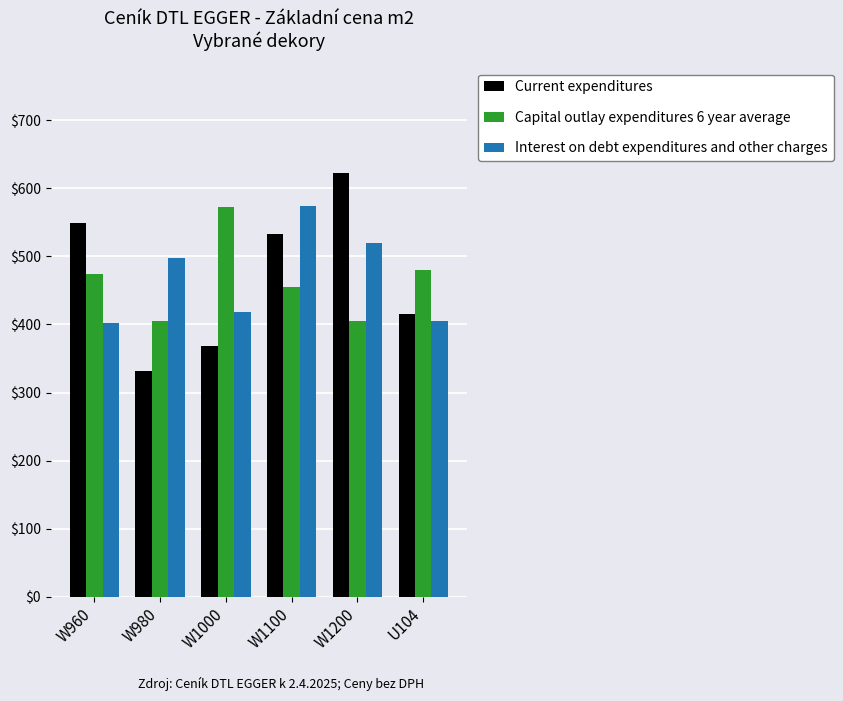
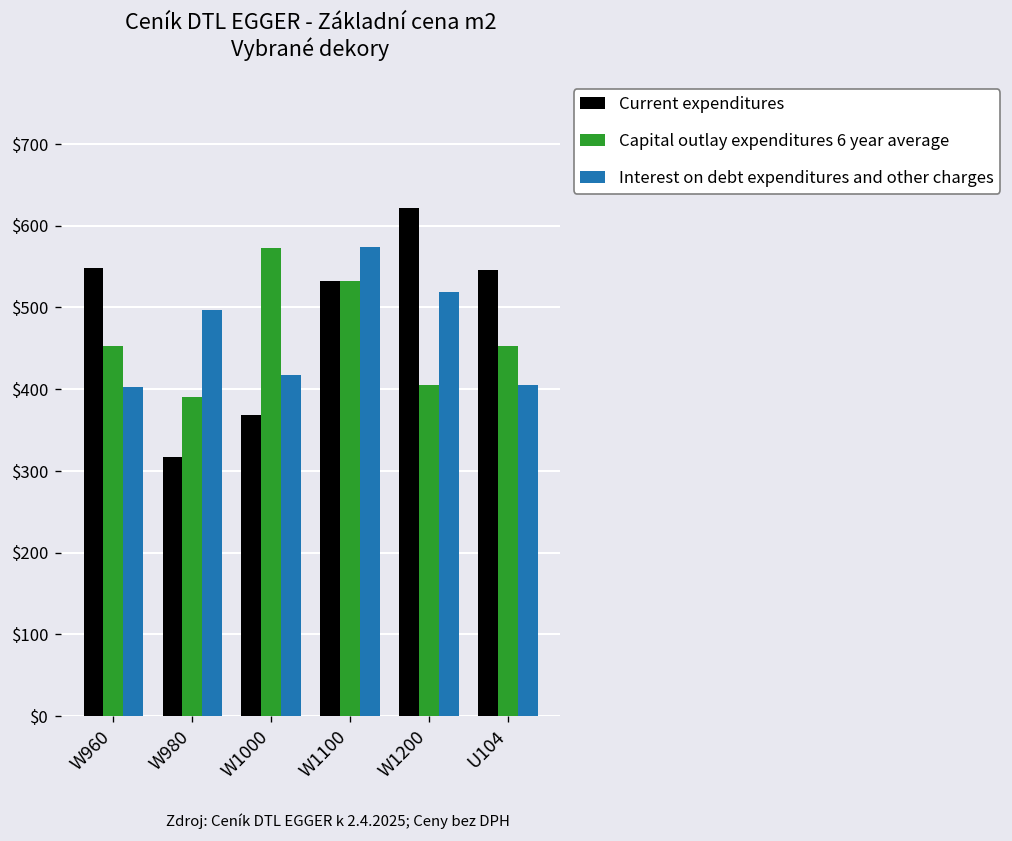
Capital outlay expenditures 6 year average, W960: $470 -> $450
Current expenditures, W980: $330 -> $320
Capital outlay expenditures 6 year average, W980: $410 -> $390
Capital outlay expenditures 6 year average, W1100: $460 -> $530
Current expenditures, U104: $420 -> $550
Capital outlay expenditures 6 year average, U104: $480 -> $450
